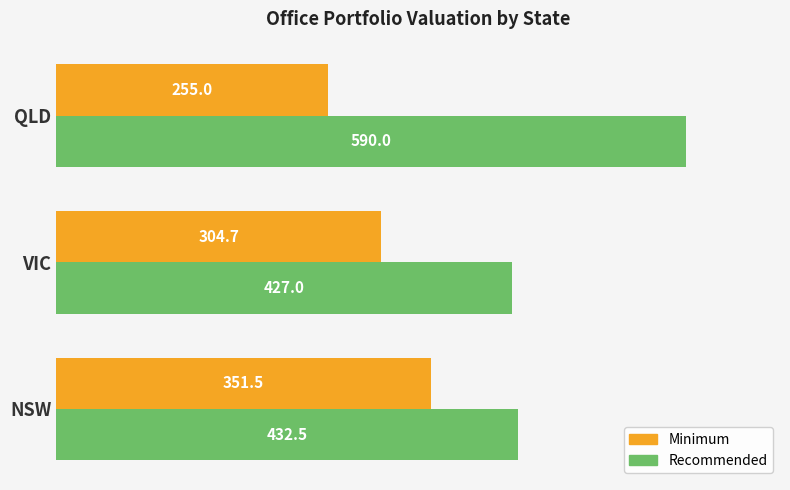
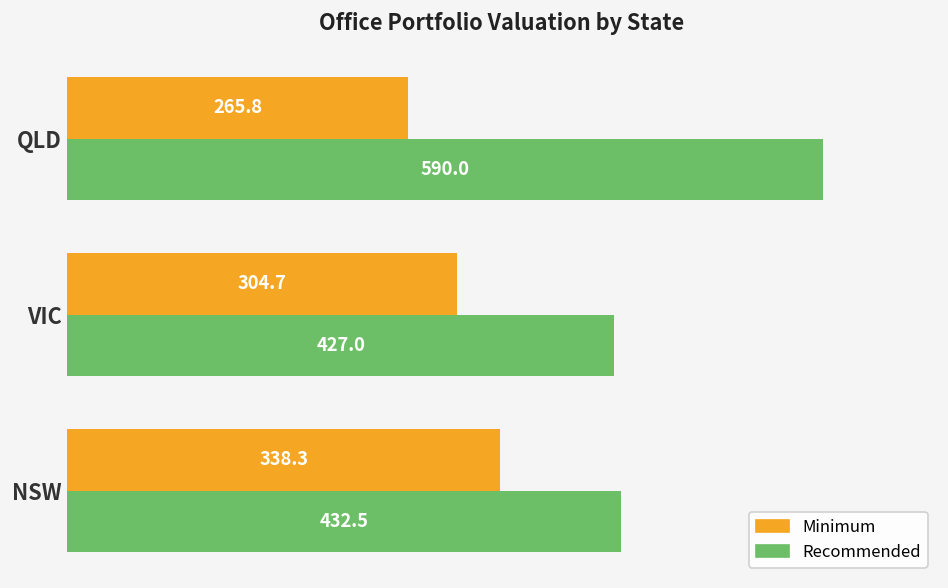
Minimum, QLD: 255.0 -> 265.8
Minimum, NSW: 351.5 -> 338.3
